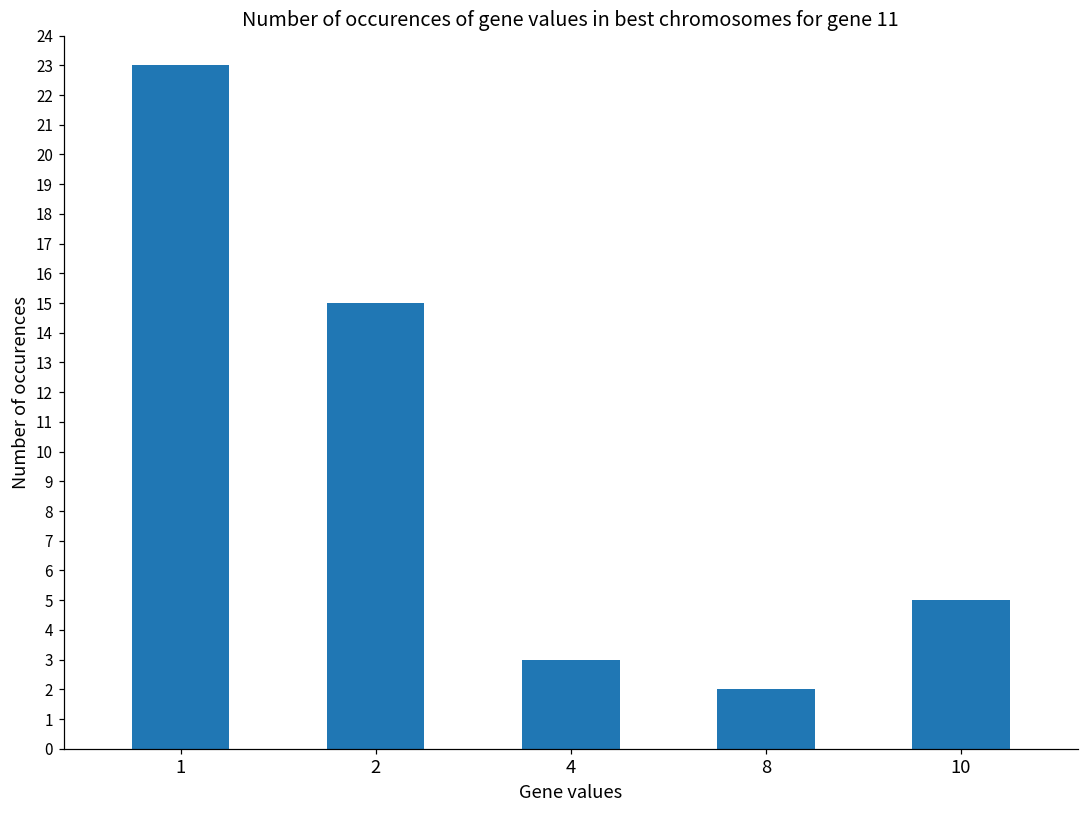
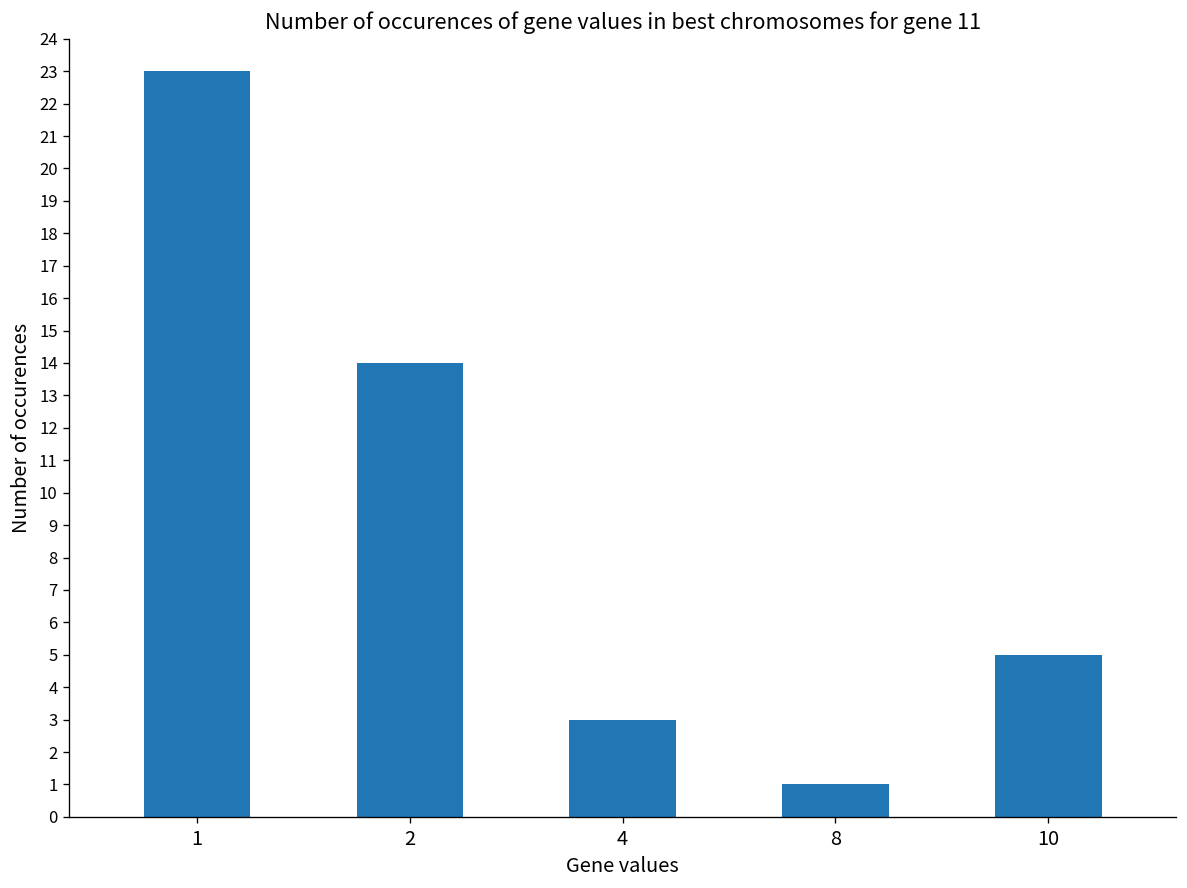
2: 15 -> 14
8: 2 -> 1
